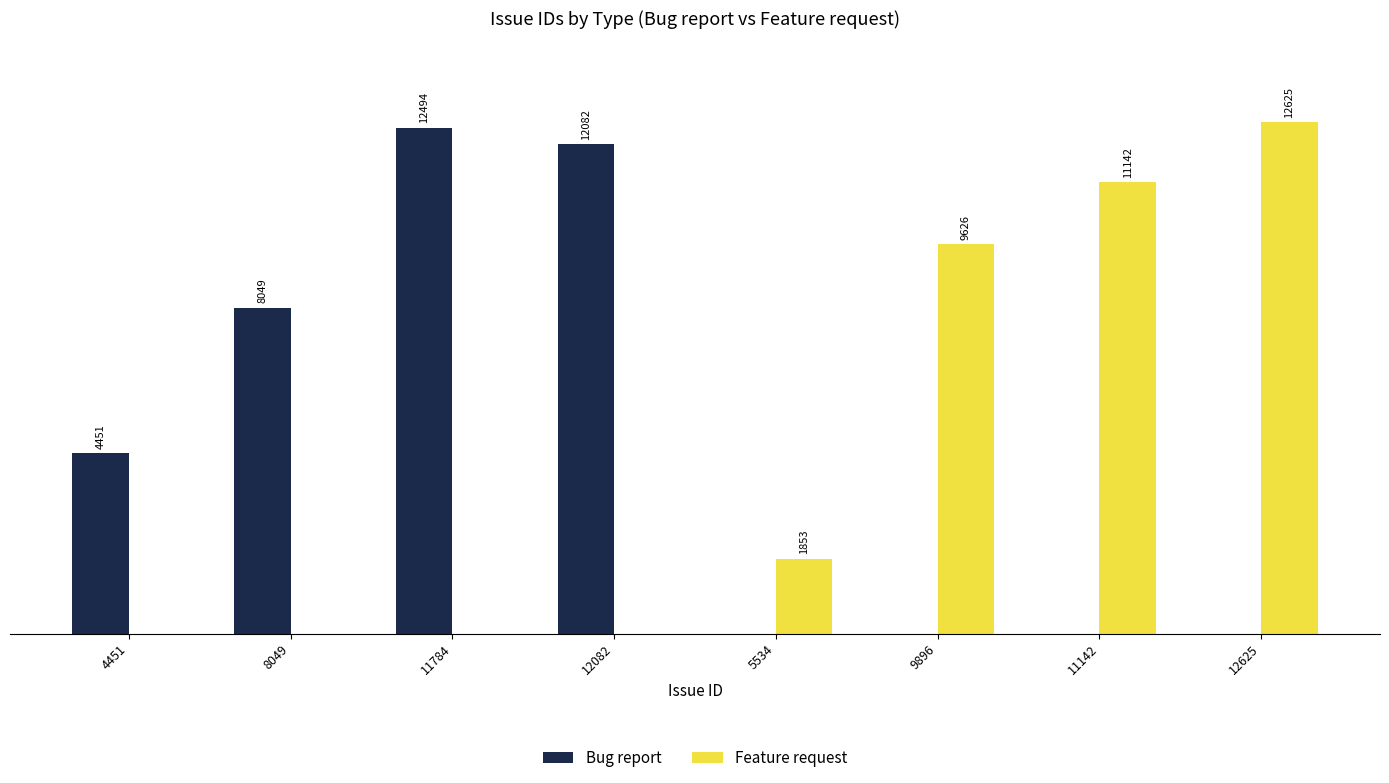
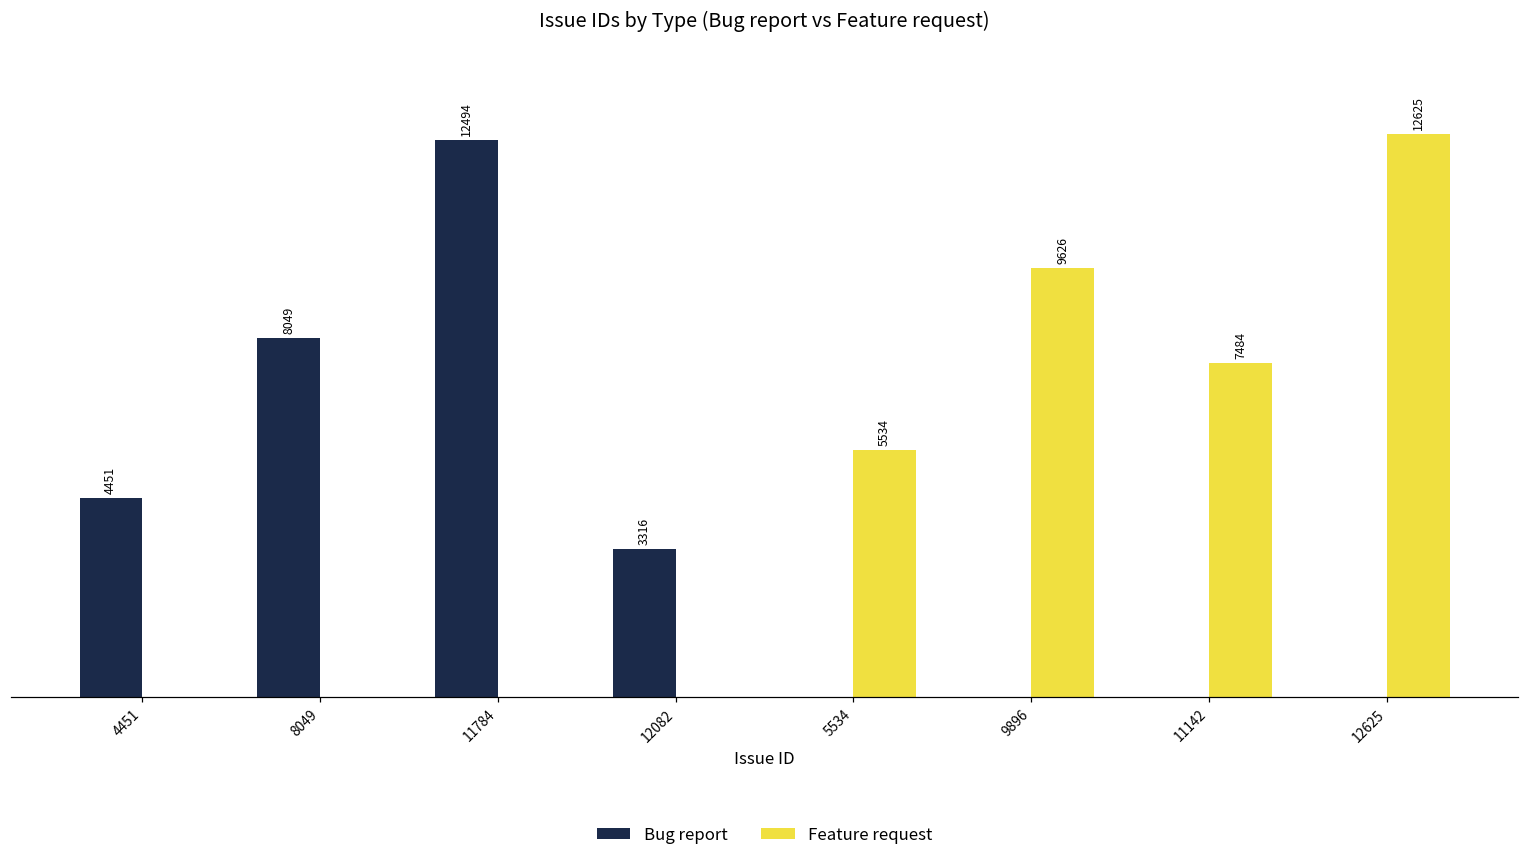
Bug report, 12082: 12082 -> 3316
Feature request, 5534: 1853 -> 5534
Feature request, 11142: 11142 -> 7484
